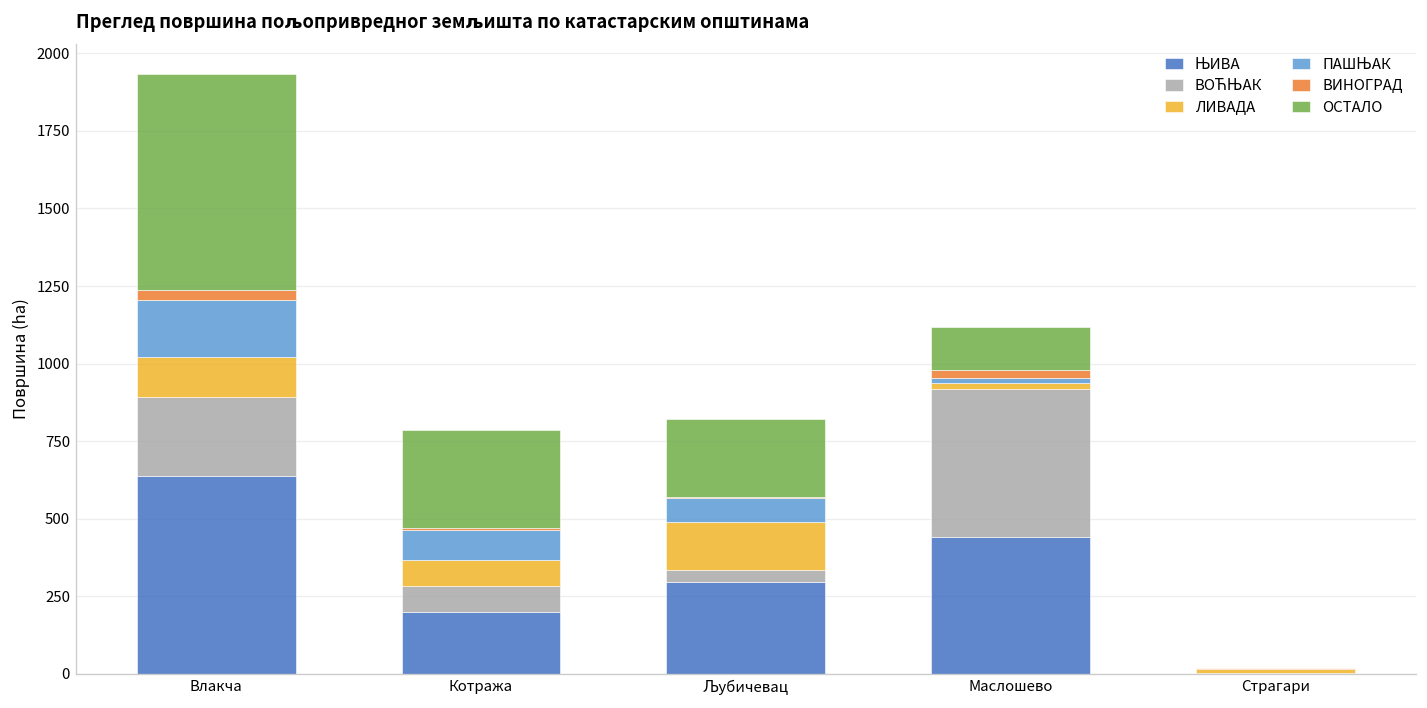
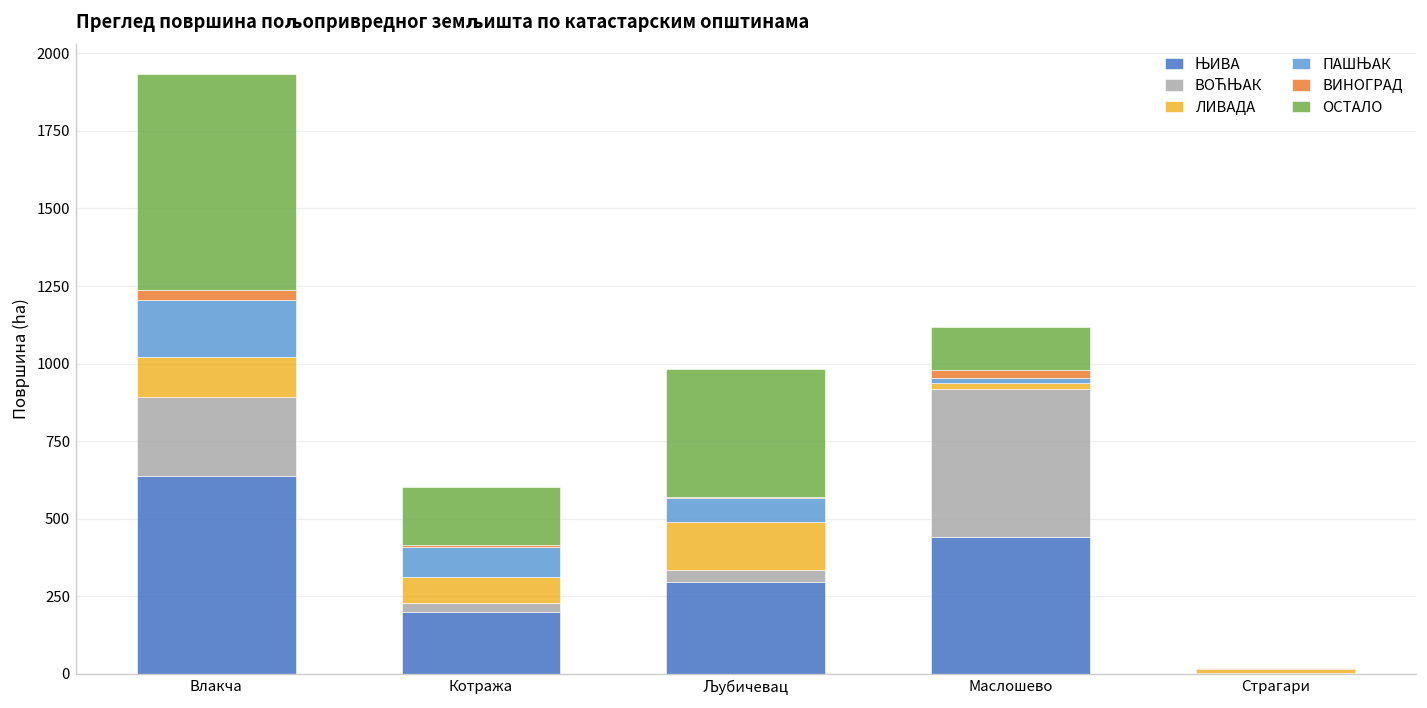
ВОЋЊАК, Котража: 80 -> 30
ОСТАЛО, Котража: 310 -> 190
ОСТАЛО, Љубичевац: 250 -> 410
